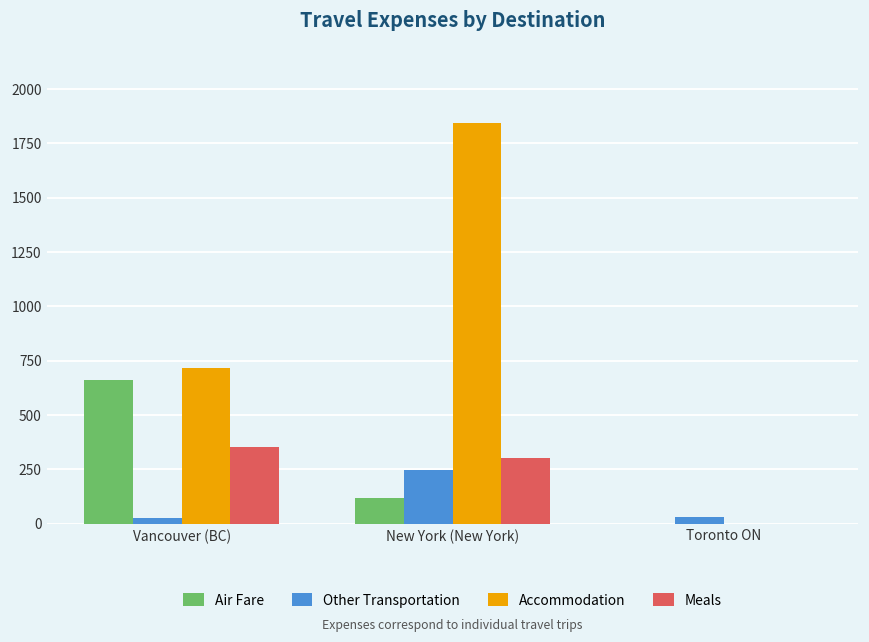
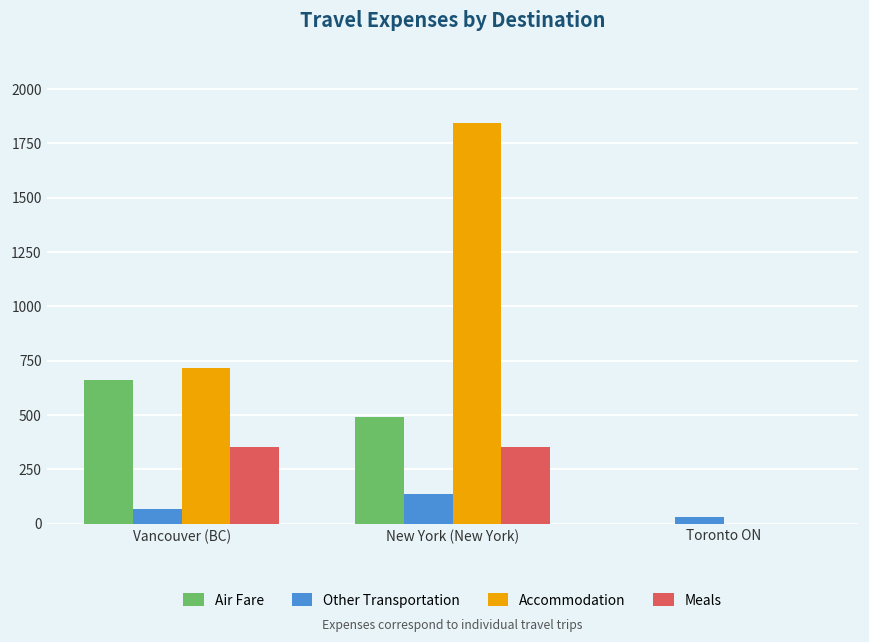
Other Transportation, Vancouver (BC): 20 -> 70
Air Fare, New York (New York): 120 -> 490
Other Transportation, New York (New York): 240 -> 130
Meals, New York (New York): 300 -> 350
